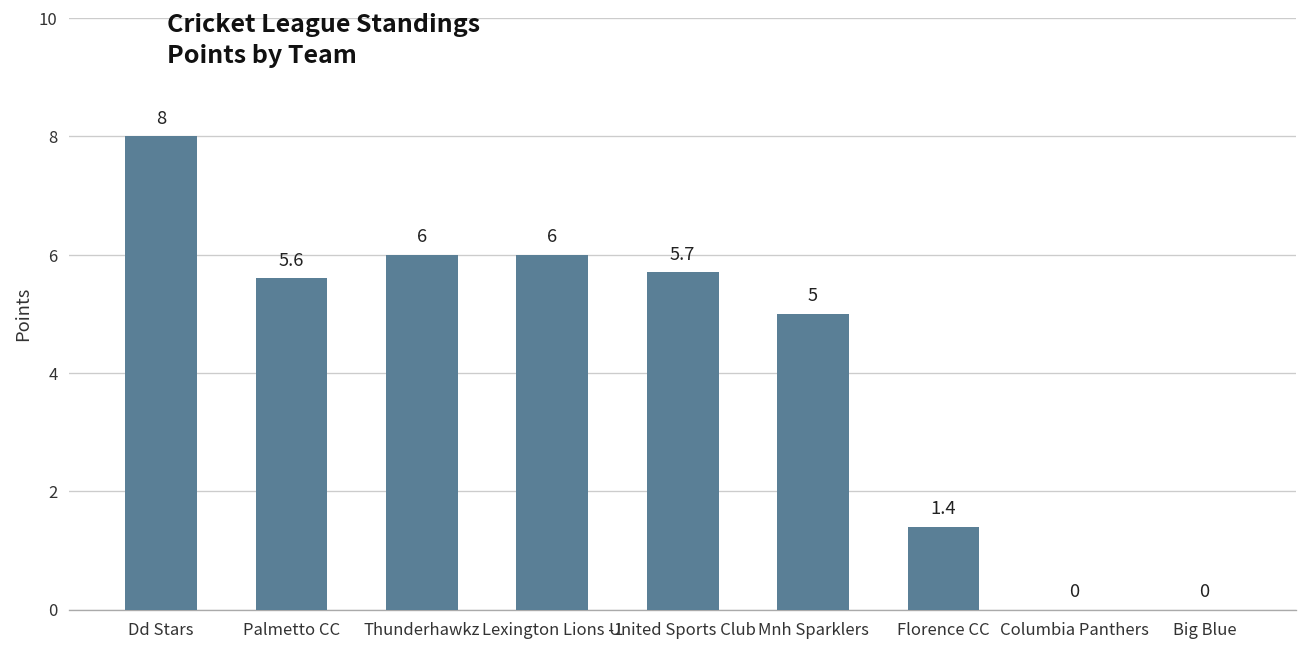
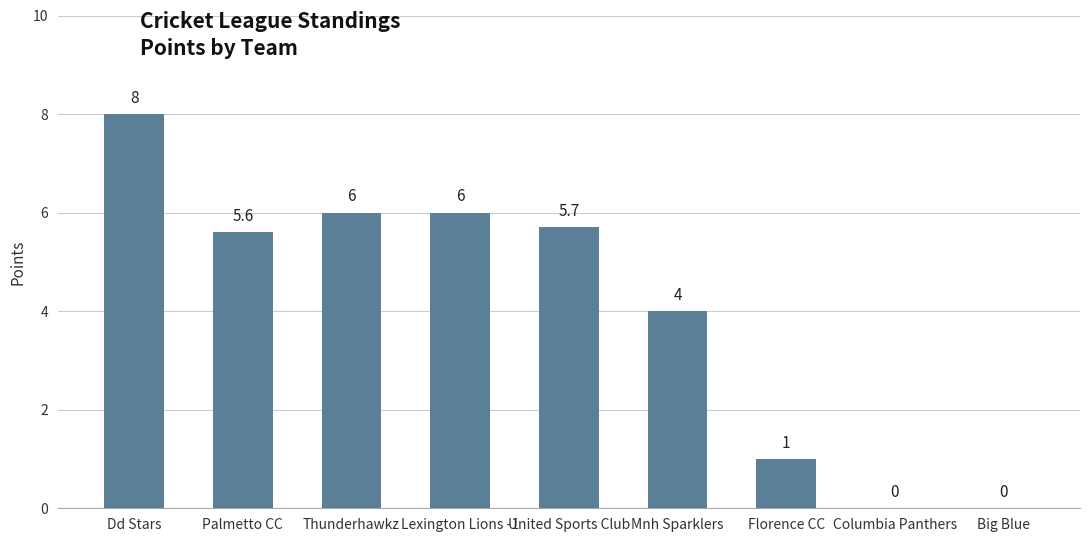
Mnh Sparklers: 5 -> 4
Florence CC: 1.4 -> 1
